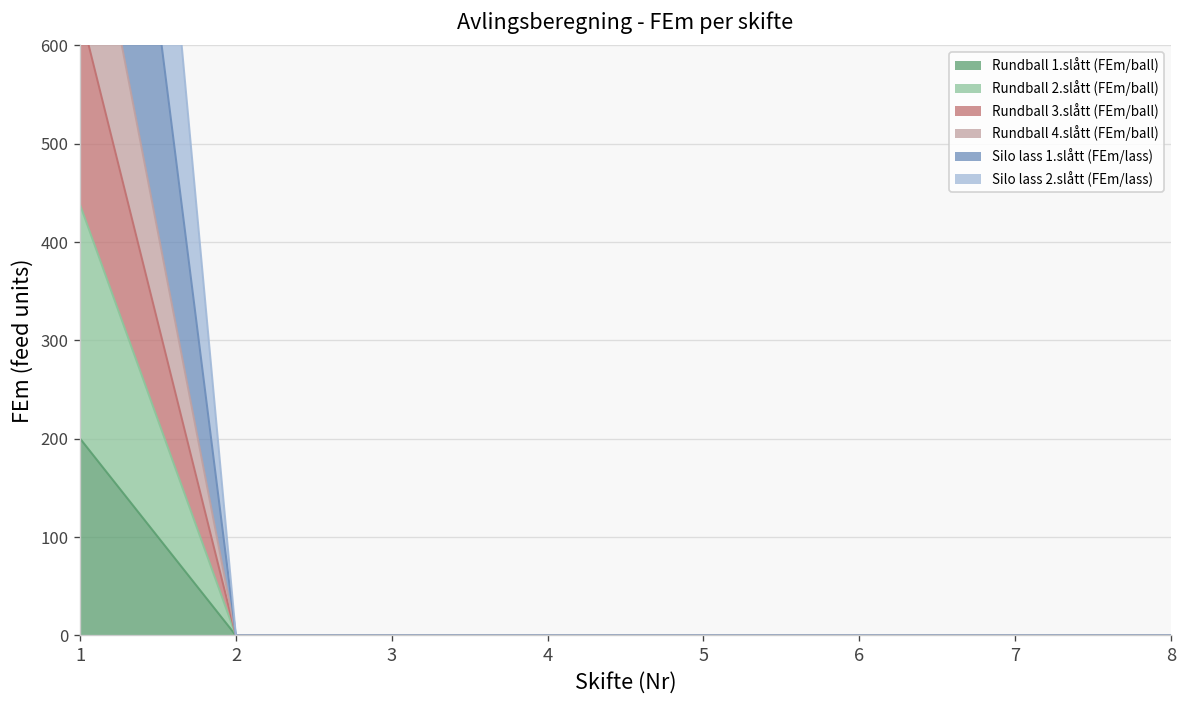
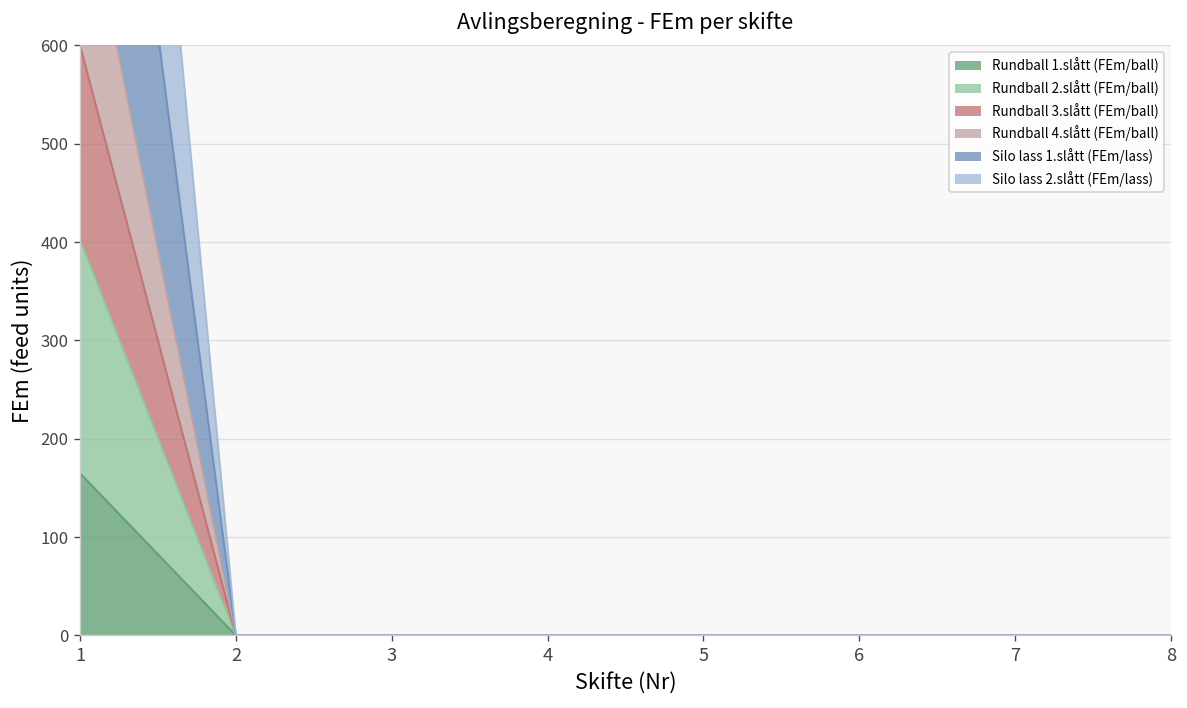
Rundball 1.slått (FEm/ball), 1: 200 -> 160
